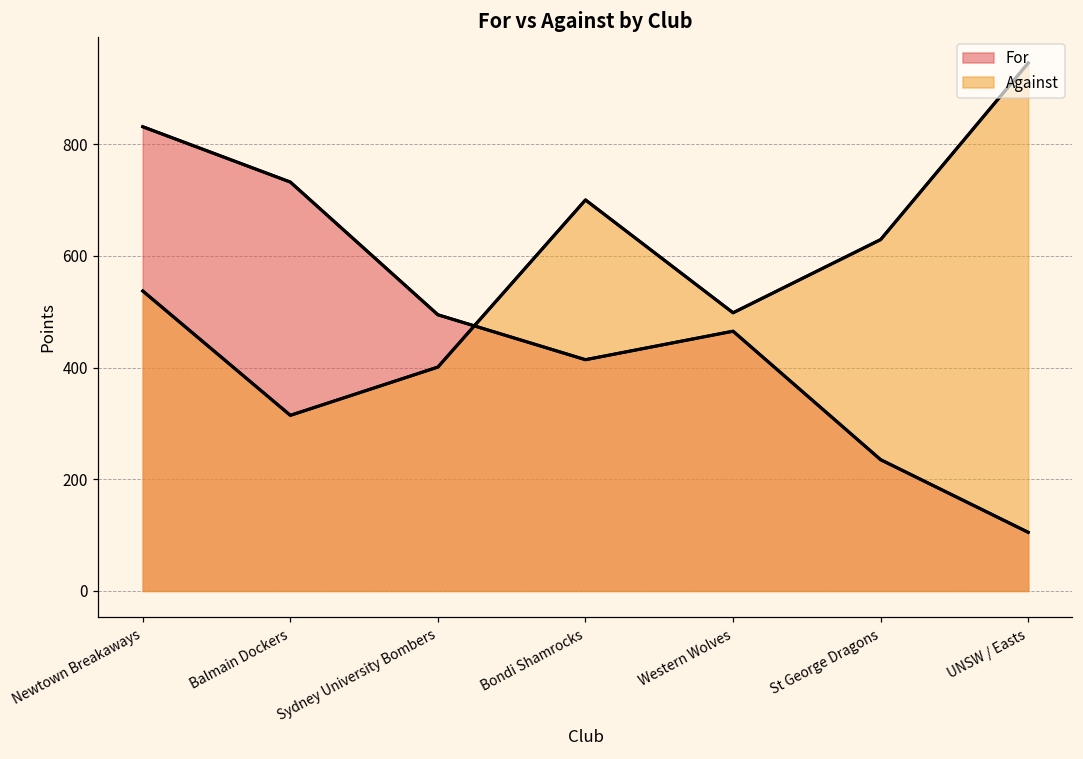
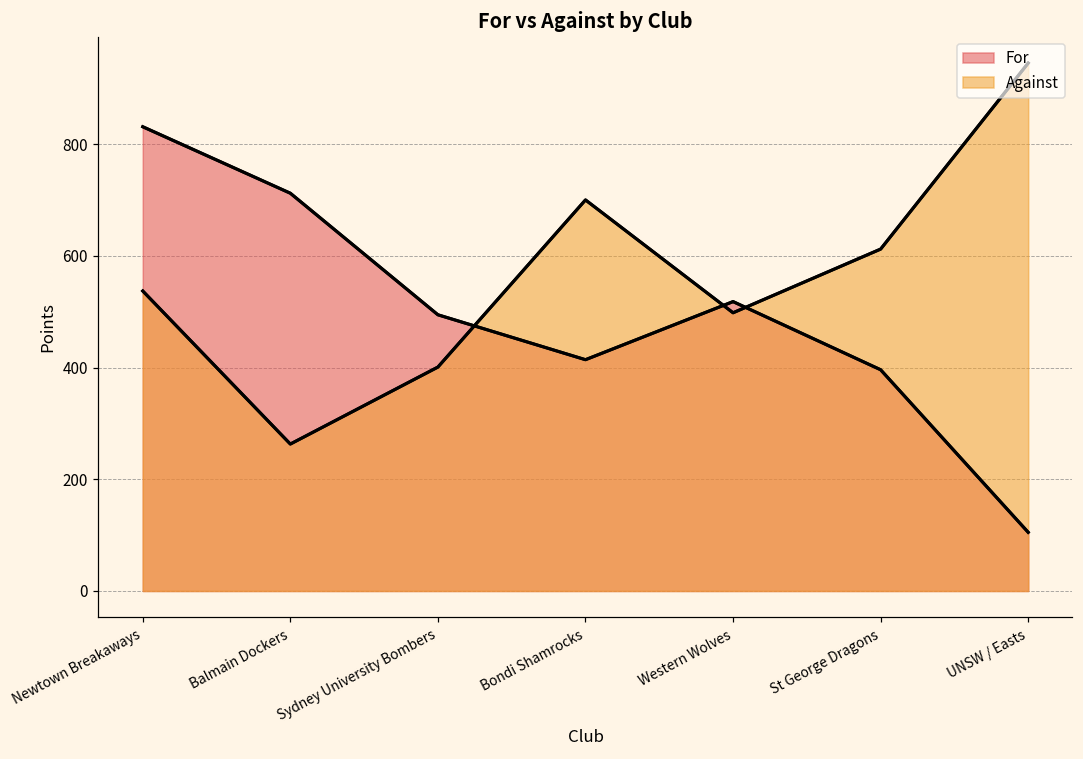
For, Balmain Dockers: 730 -> 710
Against, Balmain Dockers: 310 -> 260
For, Western Wolves: 470 -> 520
For, St George Dragons: 240 -> 400
Against, St George Dragons: 630 -> 610
